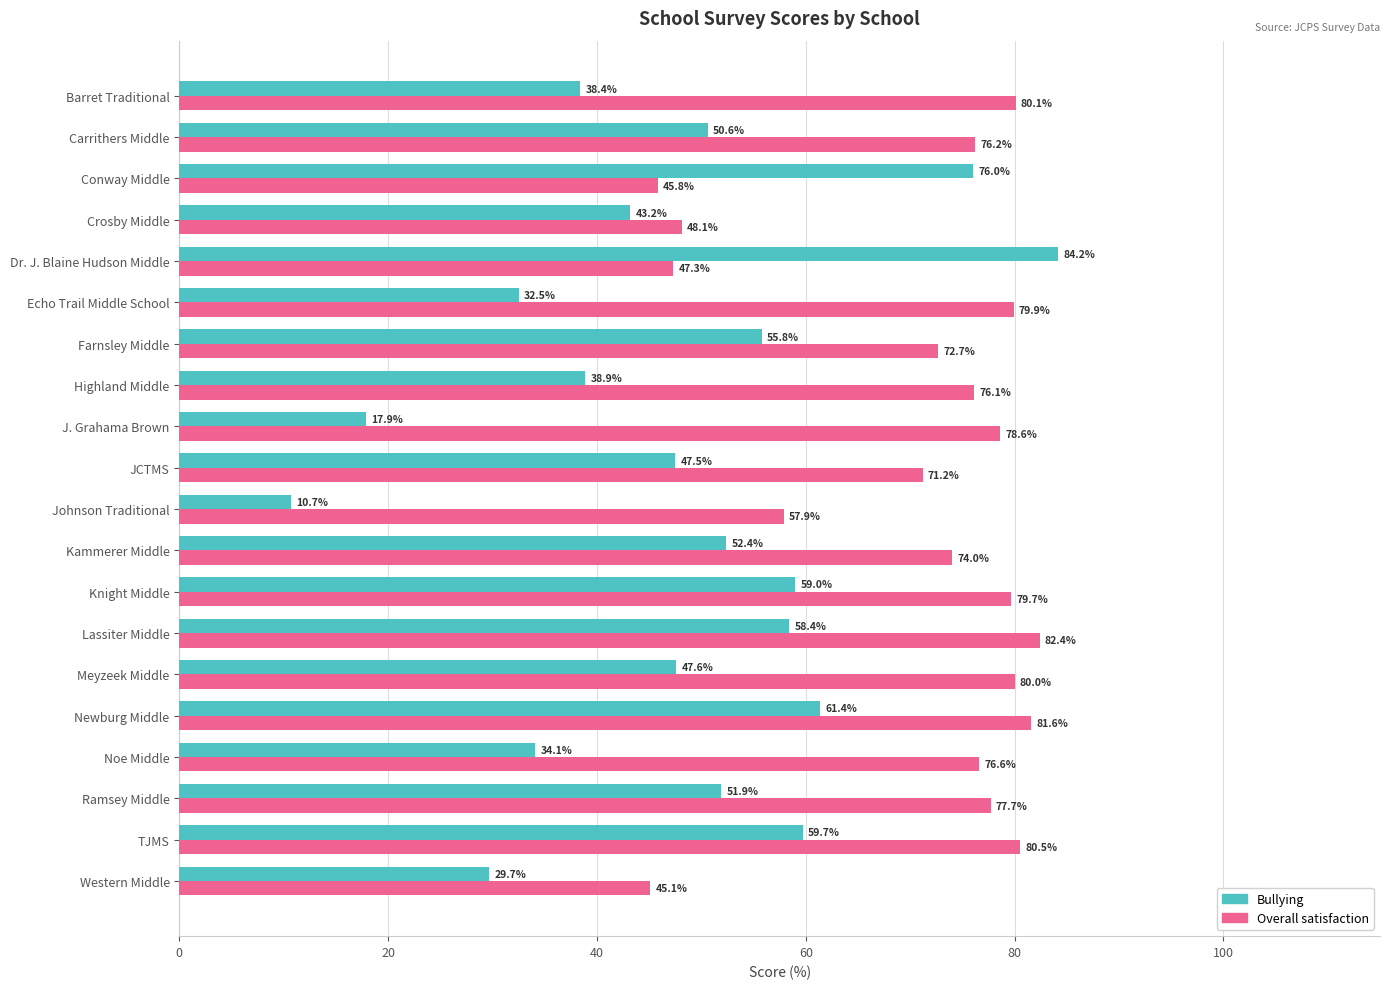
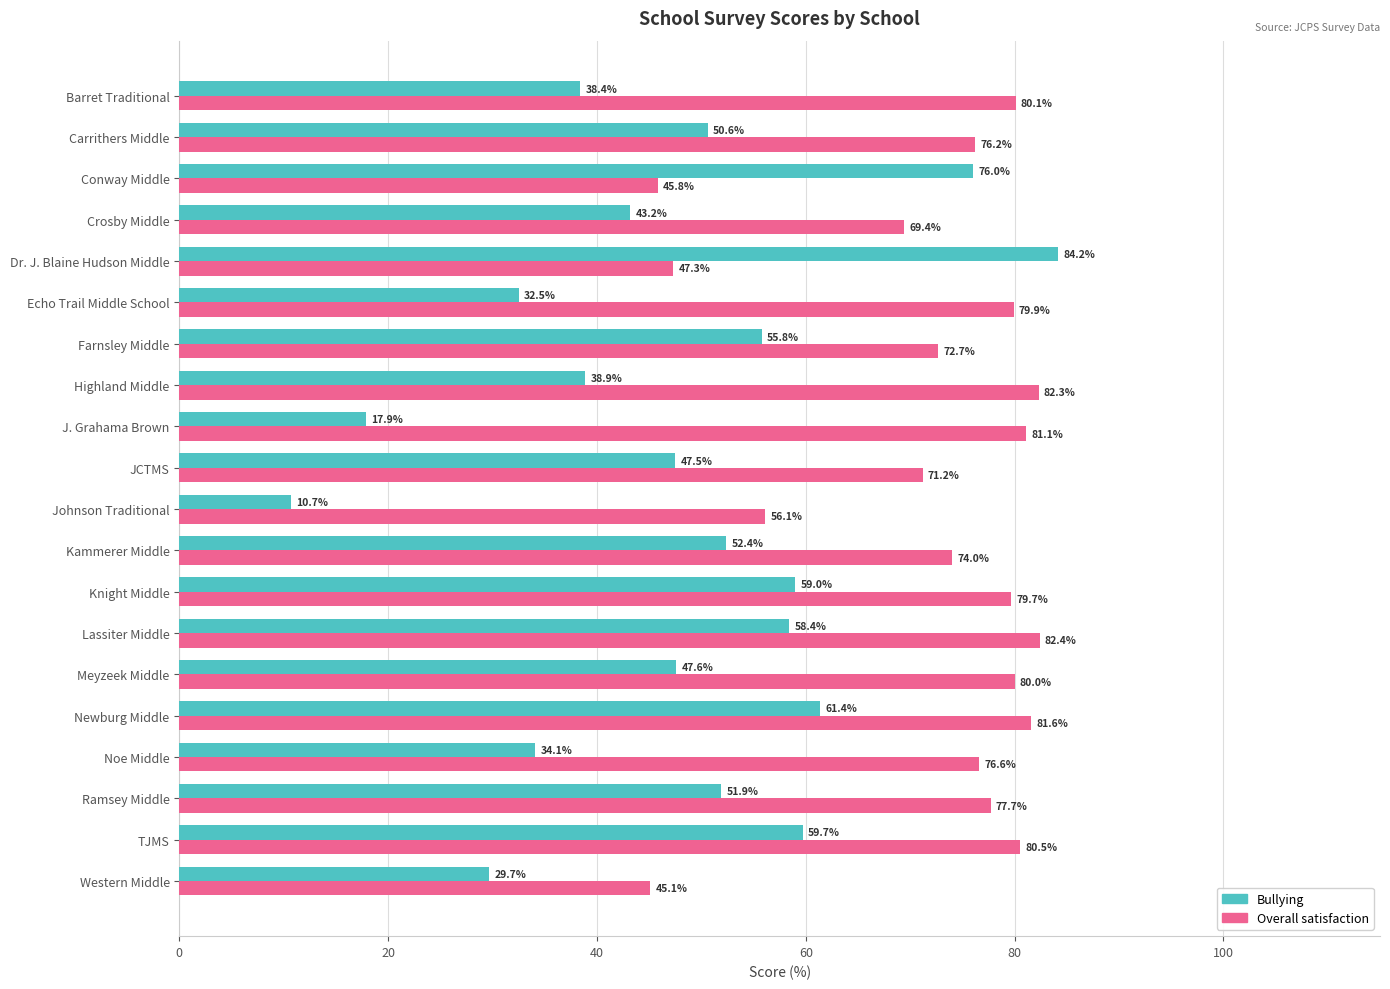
Overall satisfaction, Crosby Middle: 48.1% -> 69.4%
Overall satisfaction, Highland Middle: 76.1% -> 82.3%
Overall satisfaction, J. Grahama Brown: 78.6% -> 81.1%
Overall satisfaction, Johnson Traditional: 57.9% -> 56.1%
